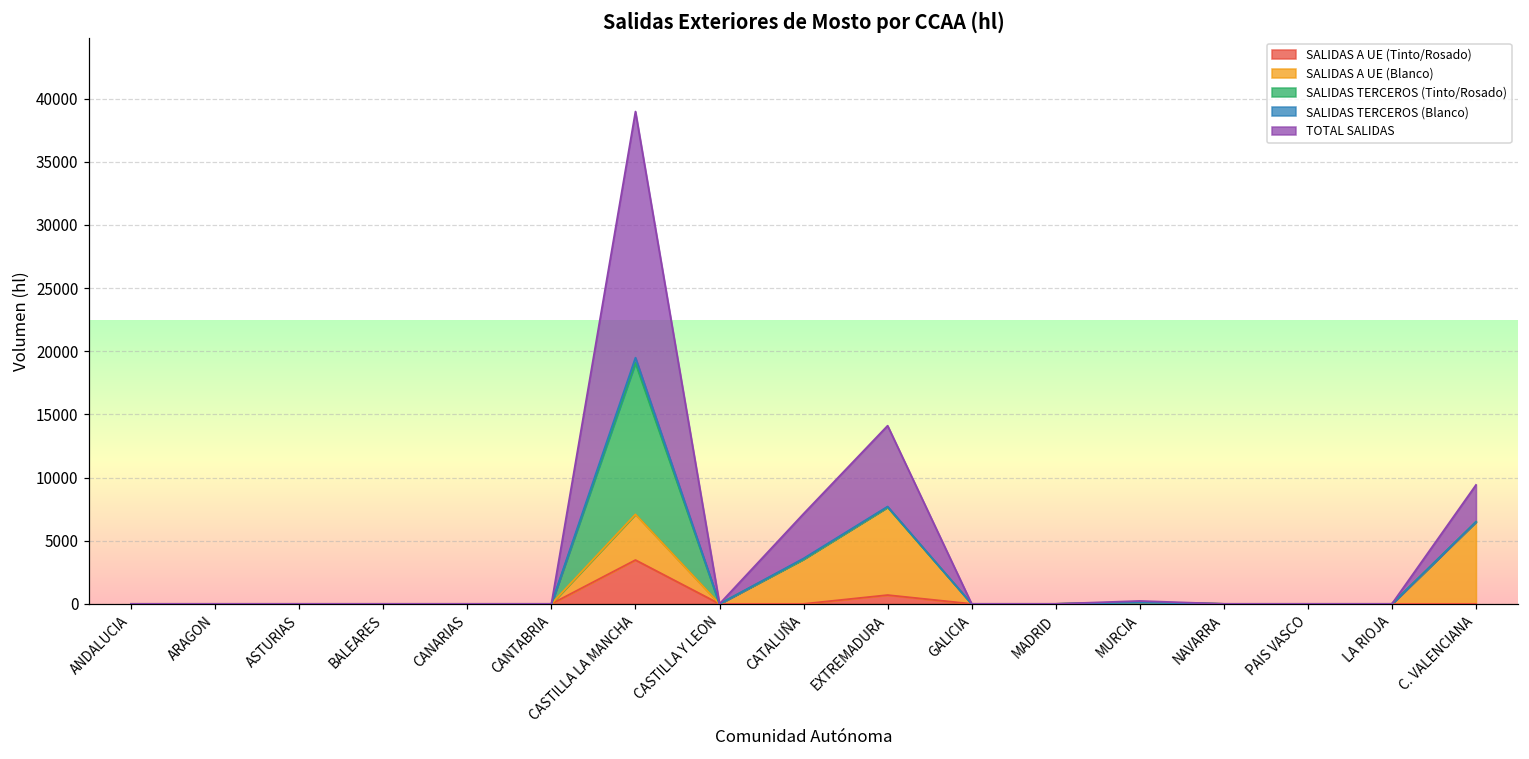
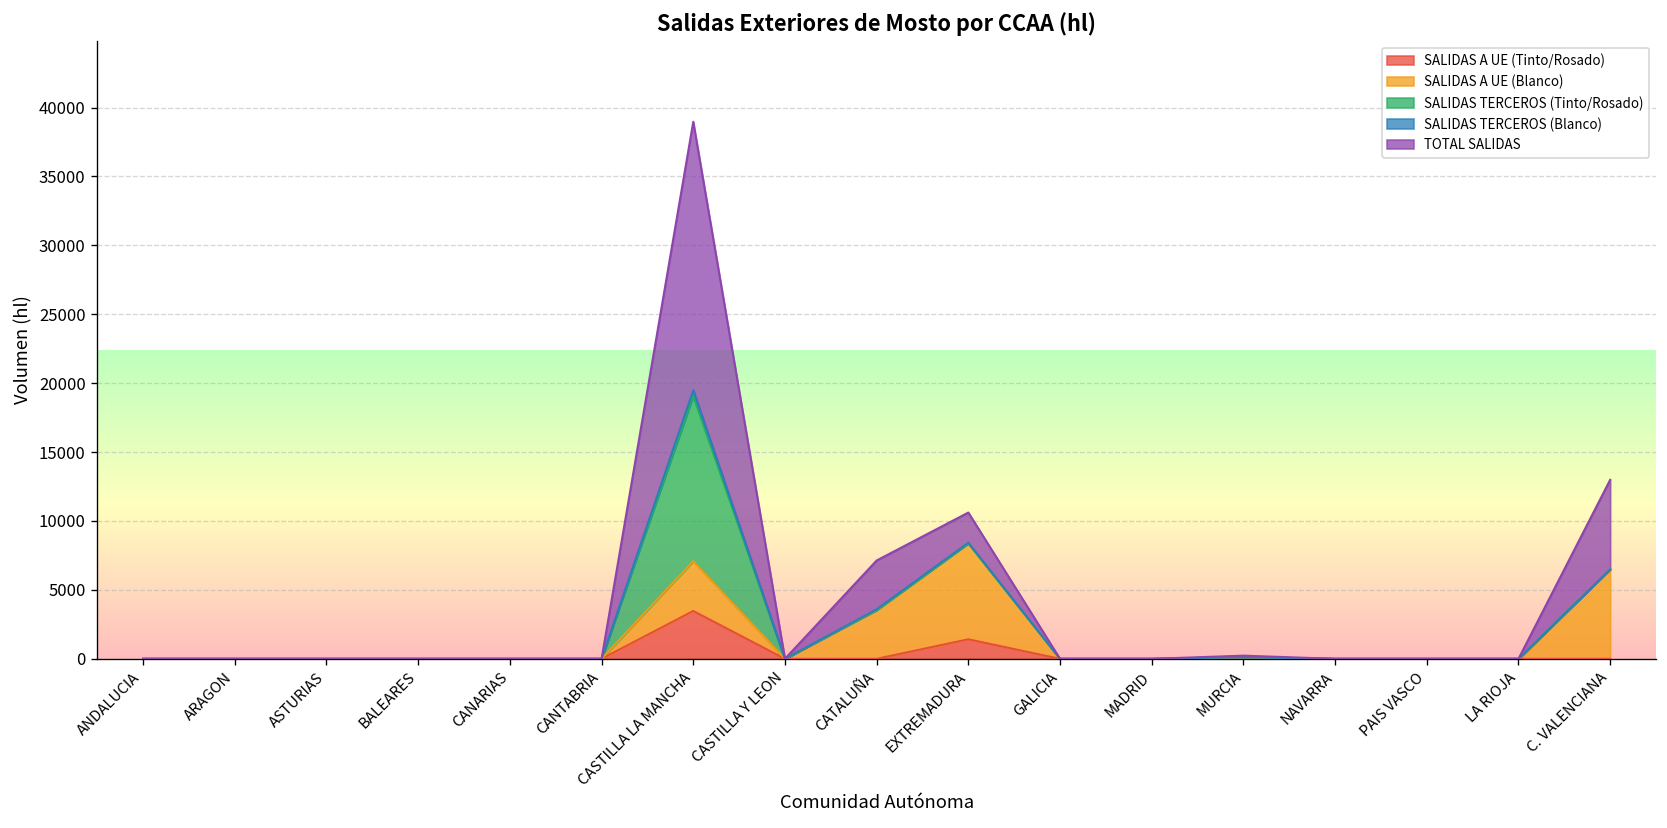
SALIDAS A UE (Tinto/Rosado), EXTREMADURA: 700 -> 1400
TOTAL SALIDAS, EXTREMADURA: 6400 -> 2200
TOTAL SALIDAS, C. VALENCIANA: 2900 -> 6500
